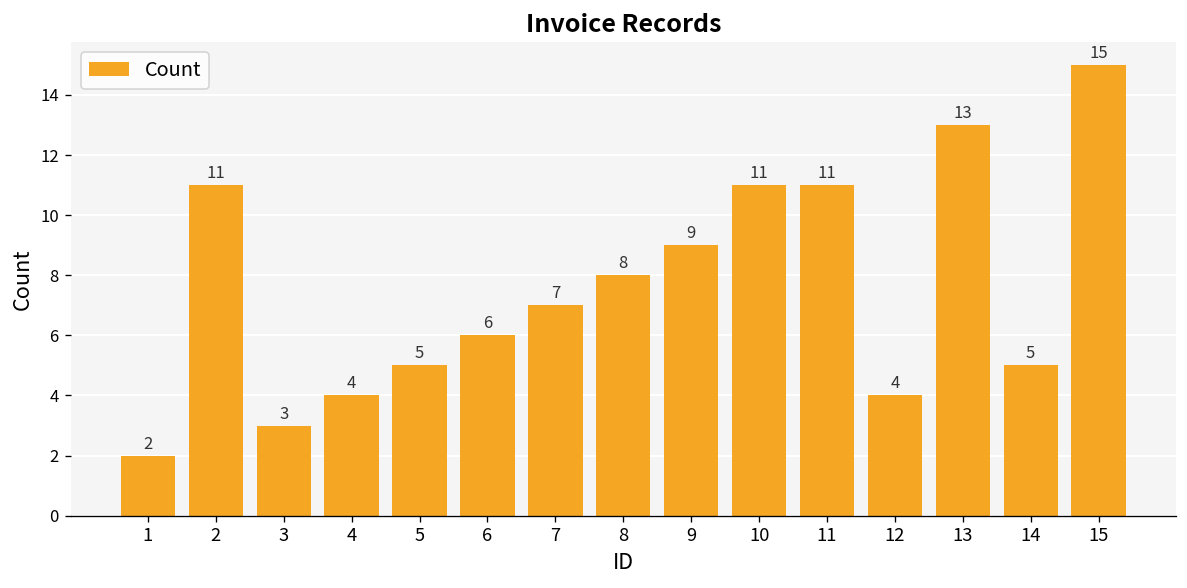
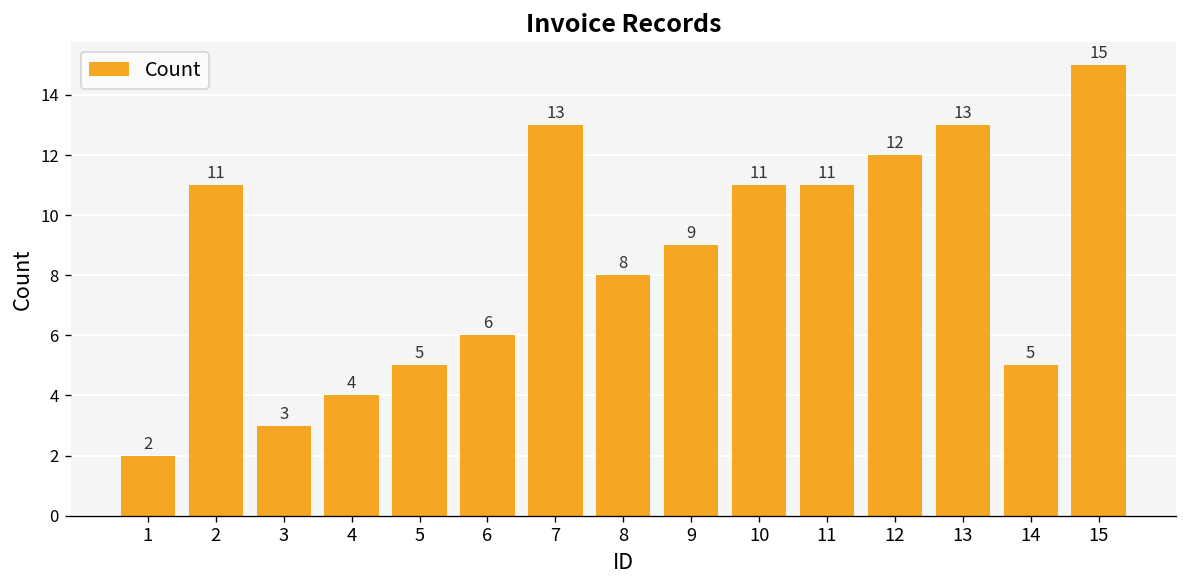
7: 7 -> 13
12: 4 -> 12
